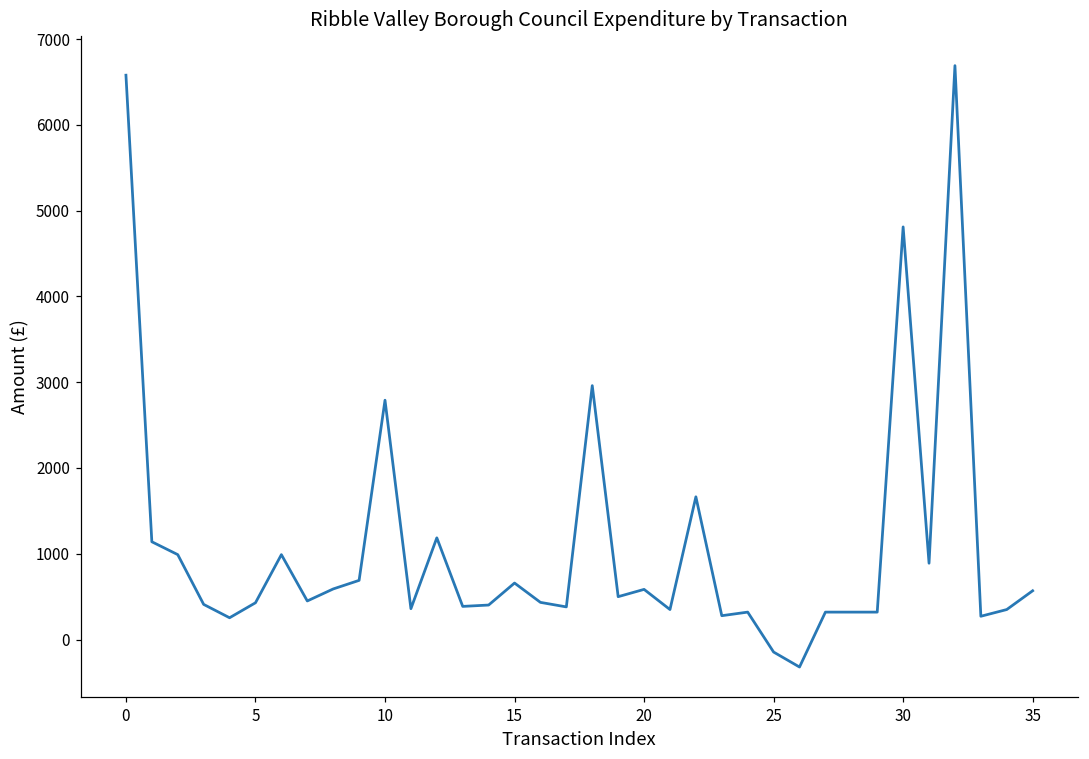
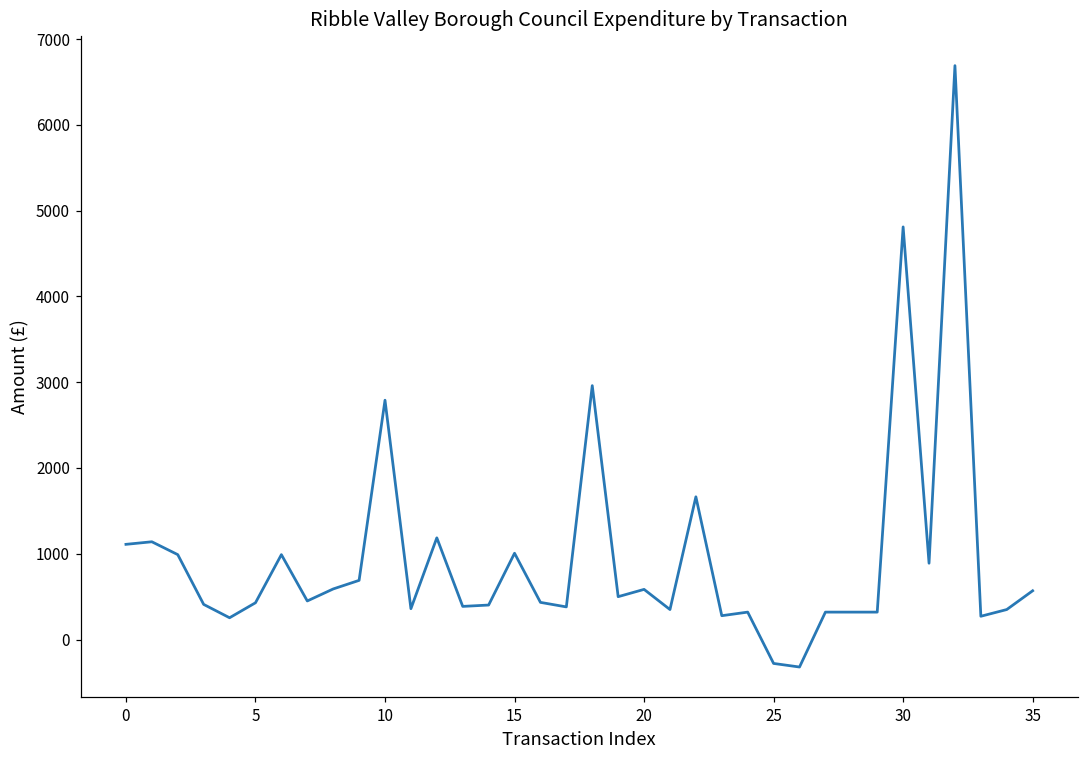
0: 6600 -> 1100
15: 700 -> 1000
25: -100 -> -300
